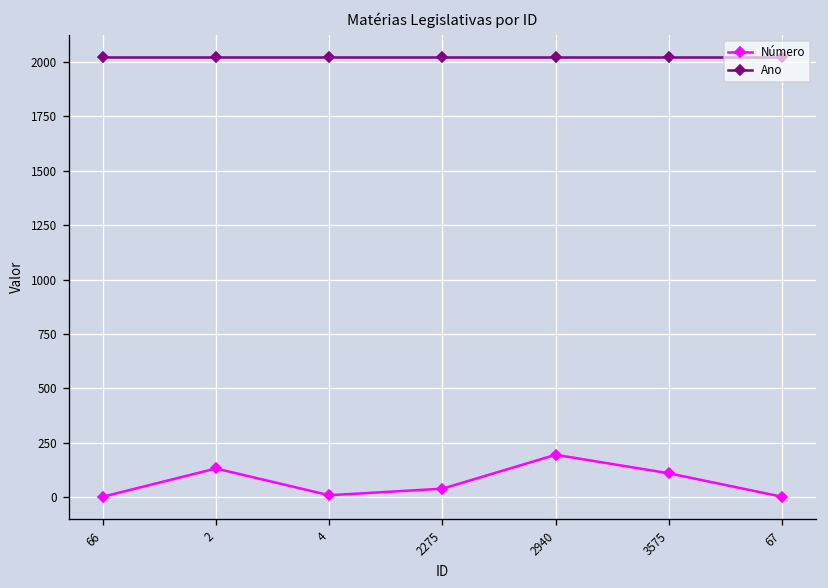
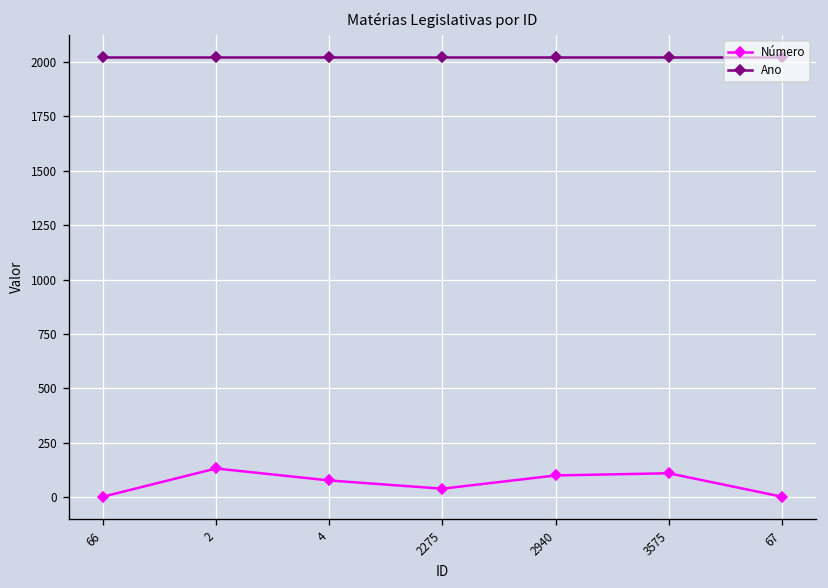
Número, 4: 10 -> 80
Número, 2940: 190 -> 100
